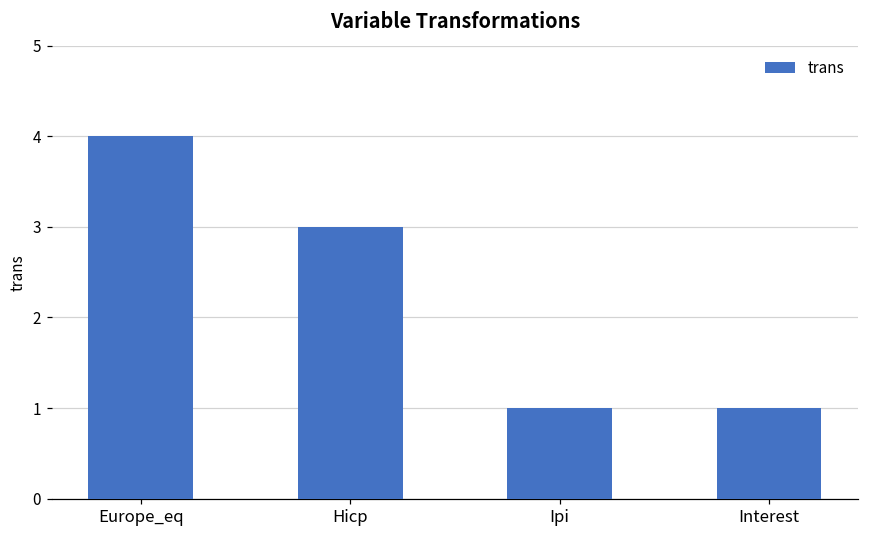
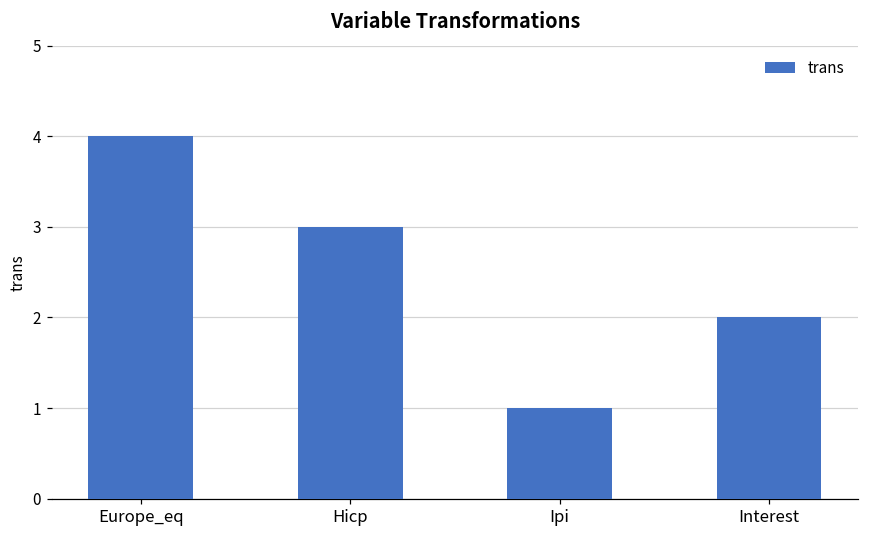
Interest: 1 -> 2
